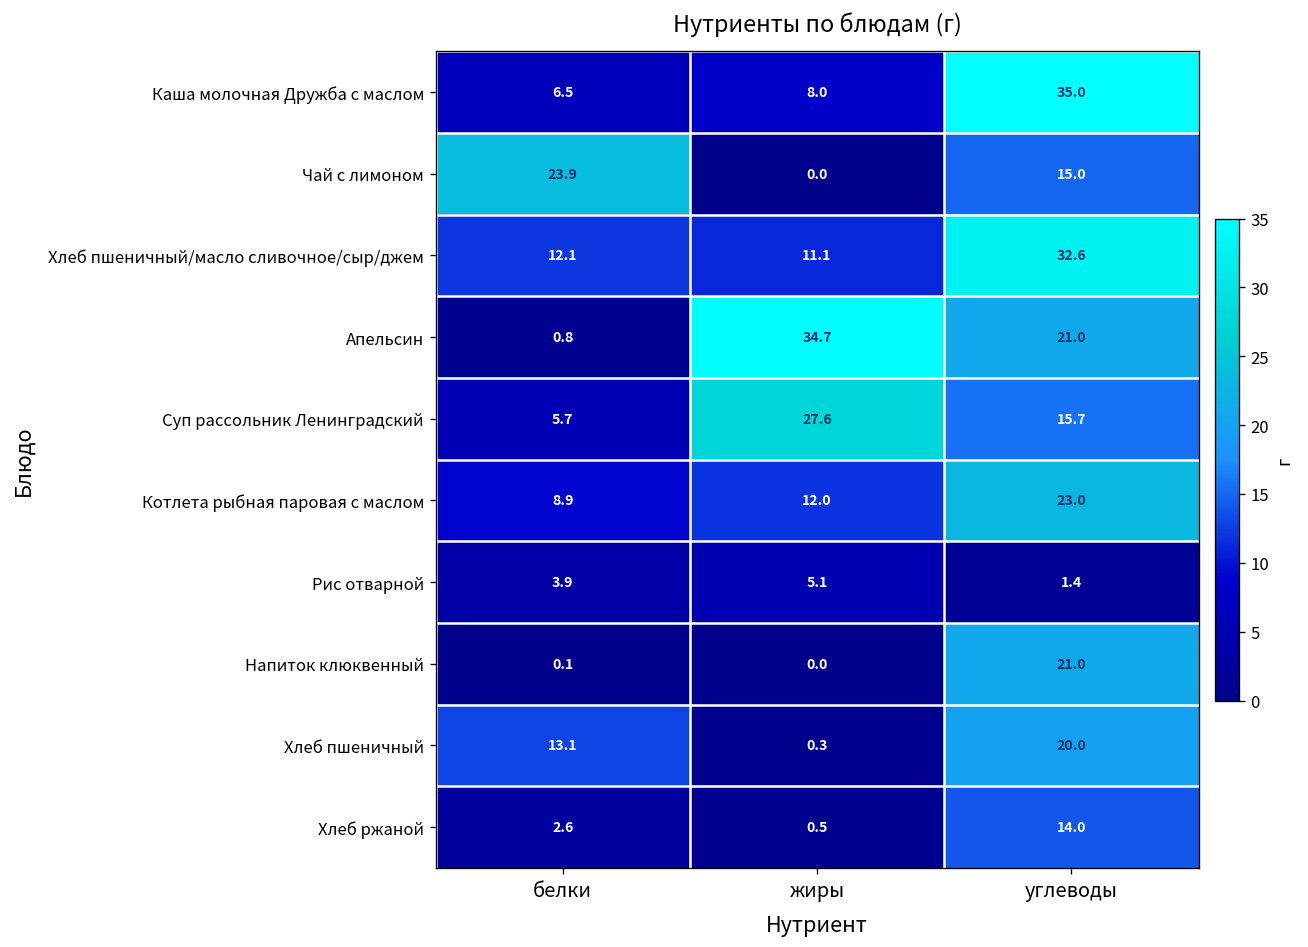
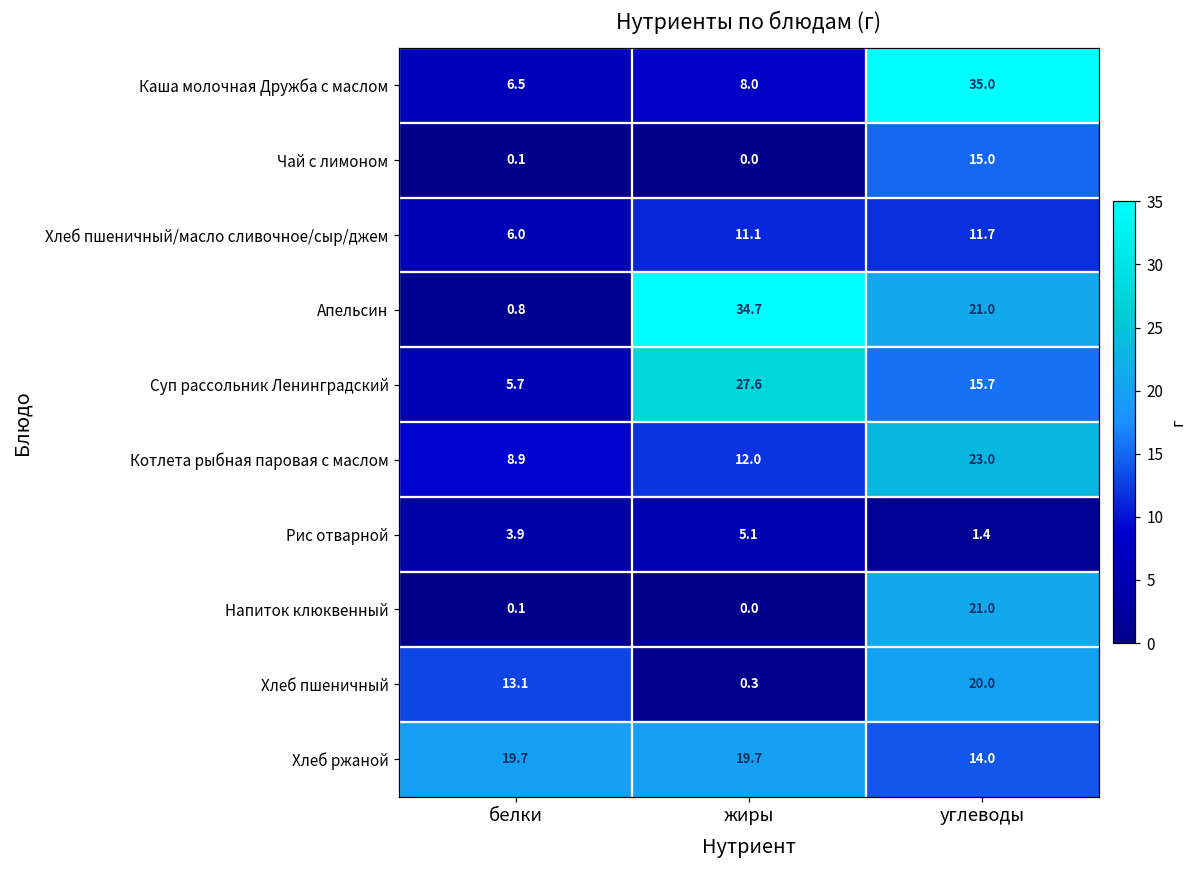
Чай с лимоном, белки: 23.9 -> 0.1
Хлеб пшеничный/масло сливочное/сыр/джем, белки: 12.1 -> 6.0
Хлеб пшеничный/масло сливочное/сыр/джем, углеводы: 32.6 -> 11.7
Хлеб ржаной, белки: 2.6 -> 19.7
Хлеб ржаной, жиры: 0.5 -> 19.7
